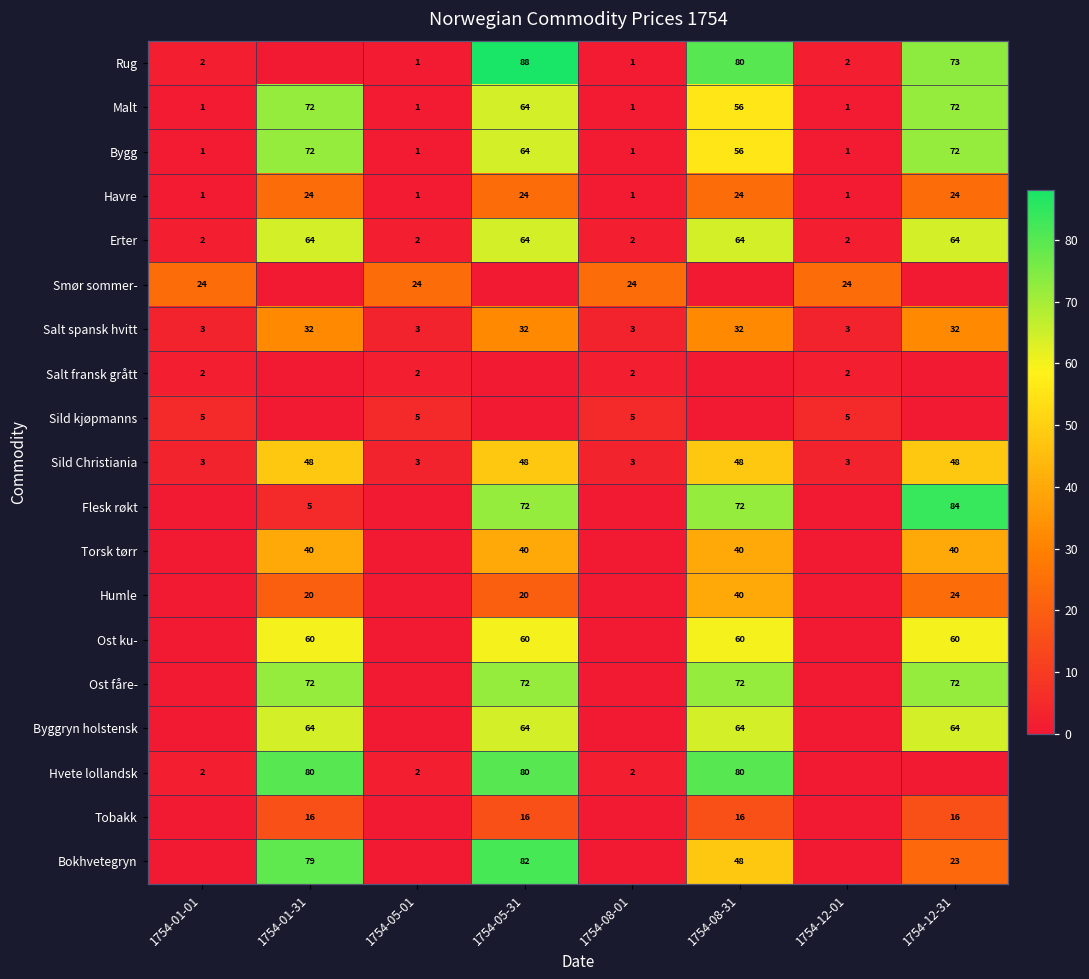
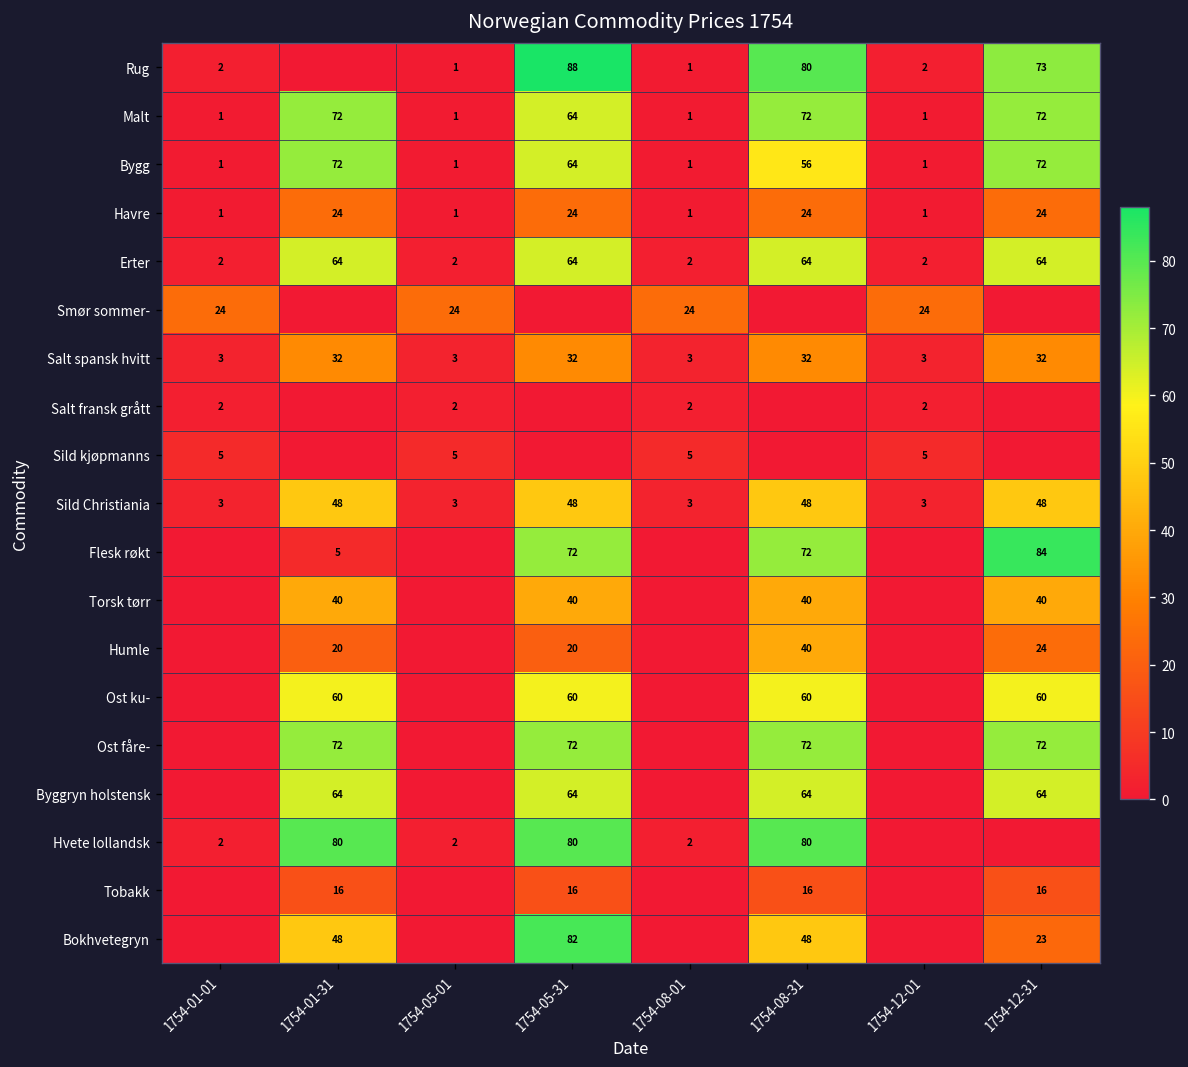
Malt, 1754-08-31: 56 -> 72
Bokhvetegryn, 1754-01-31: 79 -> 48
